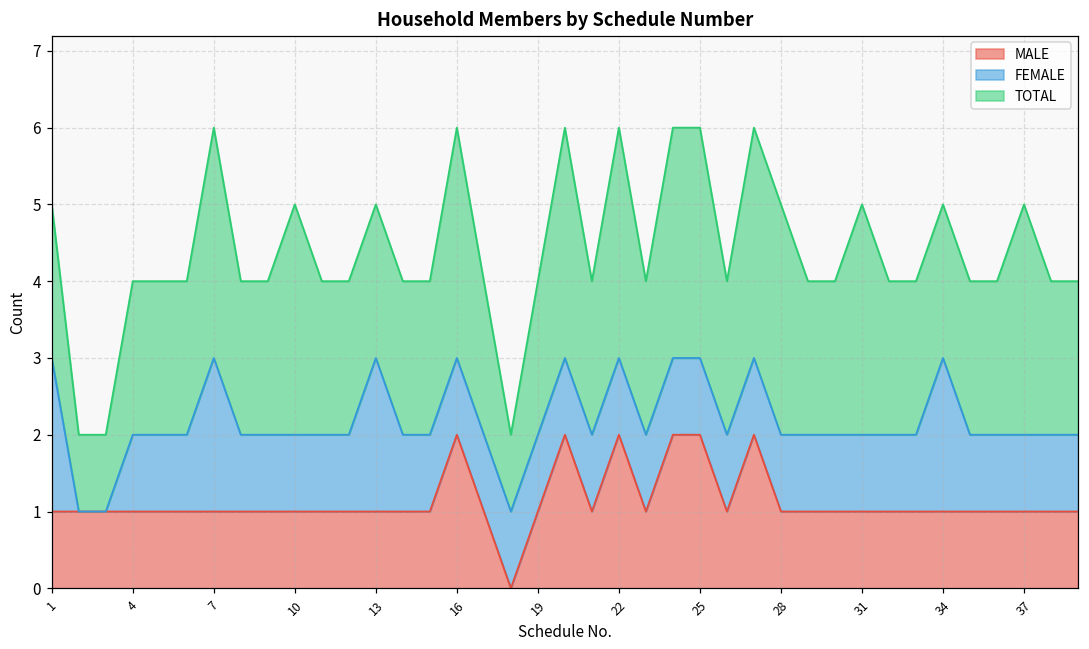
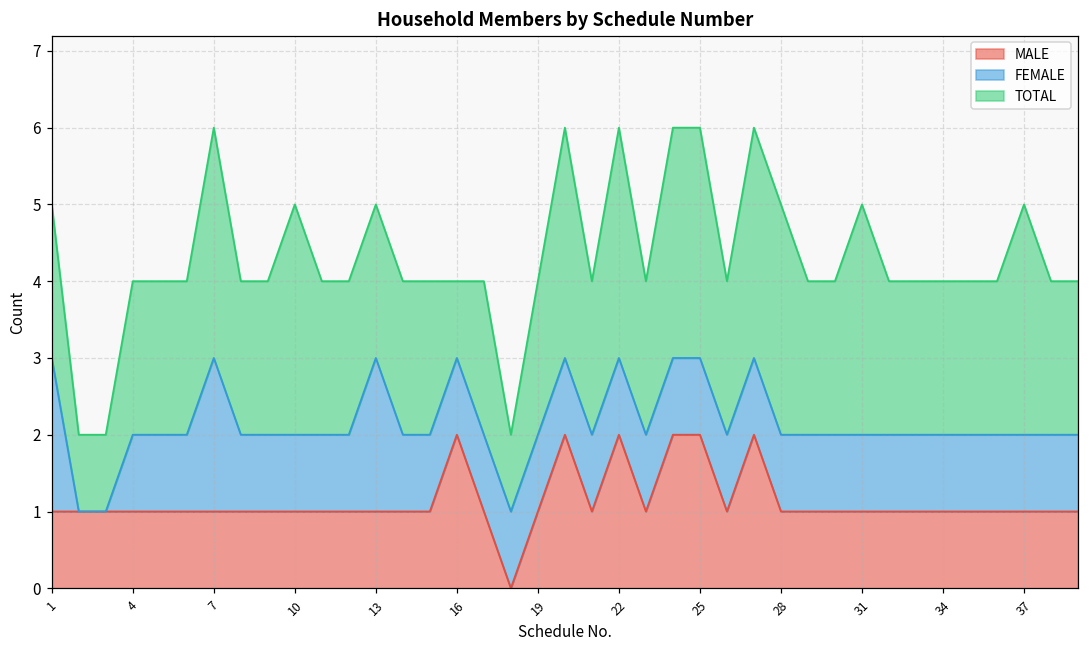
TOTAL, 16: 3 -> 1
FEMALE, 34: 2 -> 1
